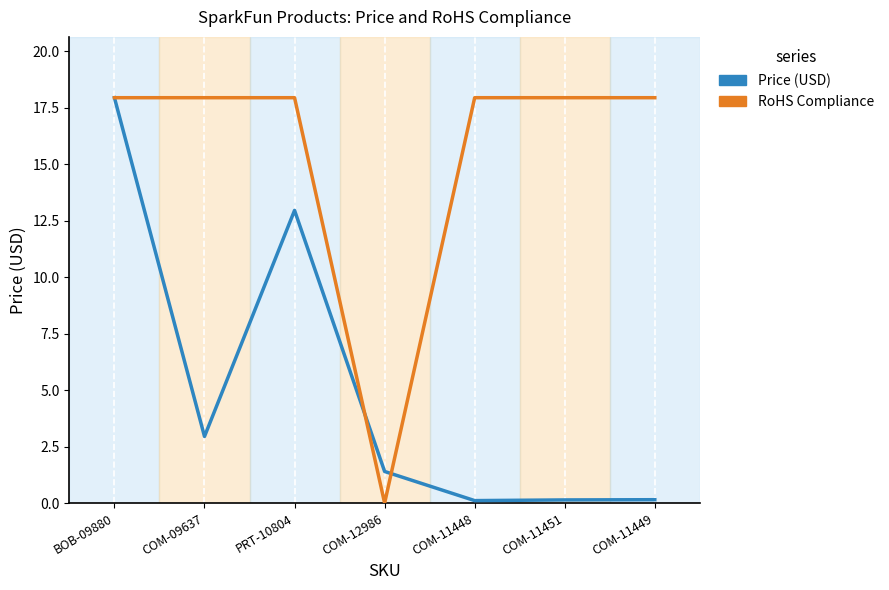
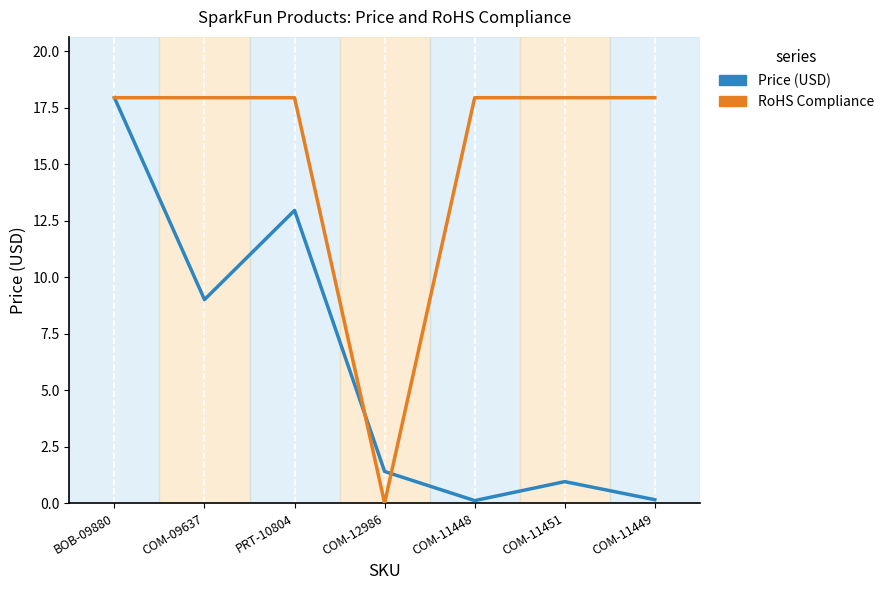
Price (USD), COM-09637: 3.0 -> 9.0
Price (USD), COM-11451: 0.1 -> 1.0
